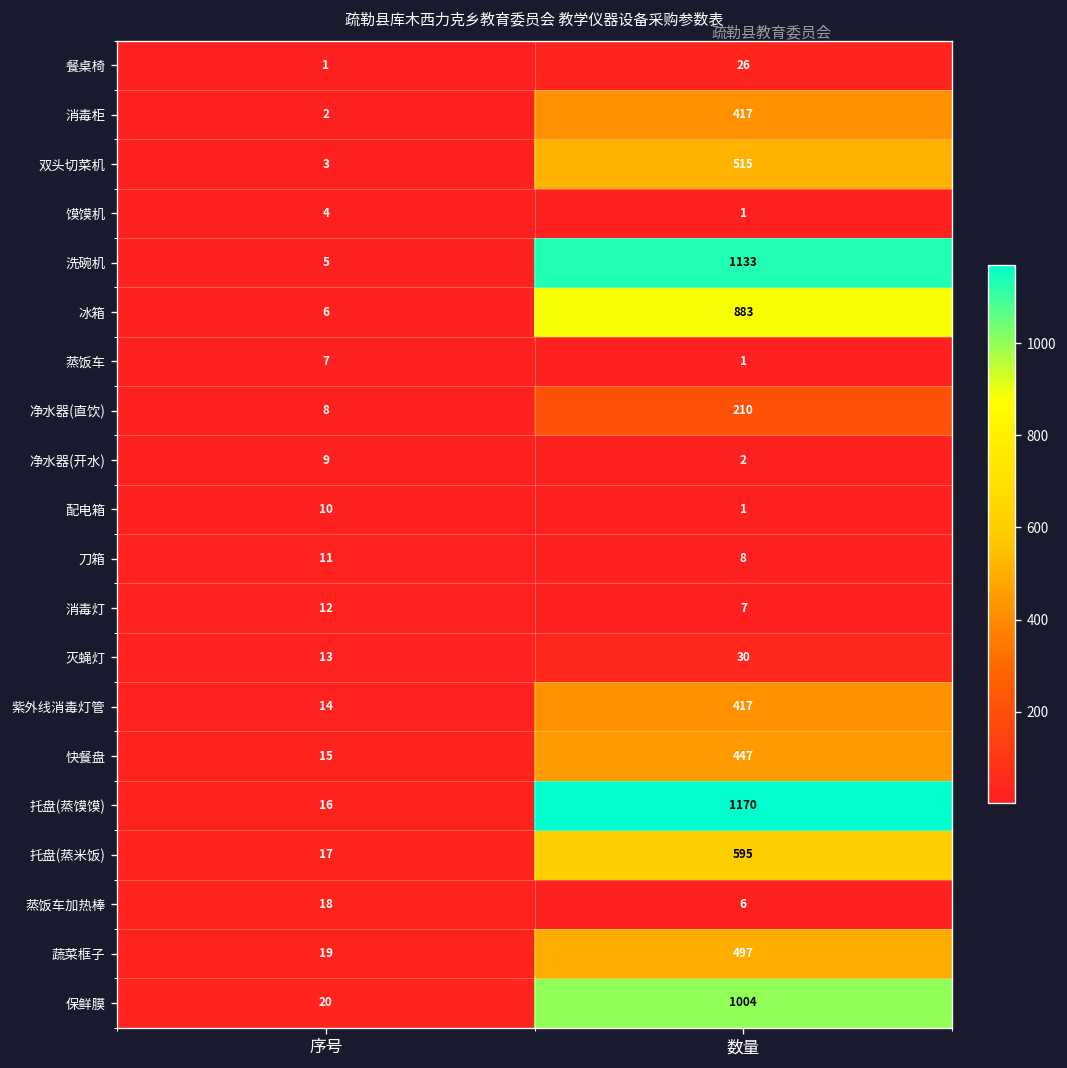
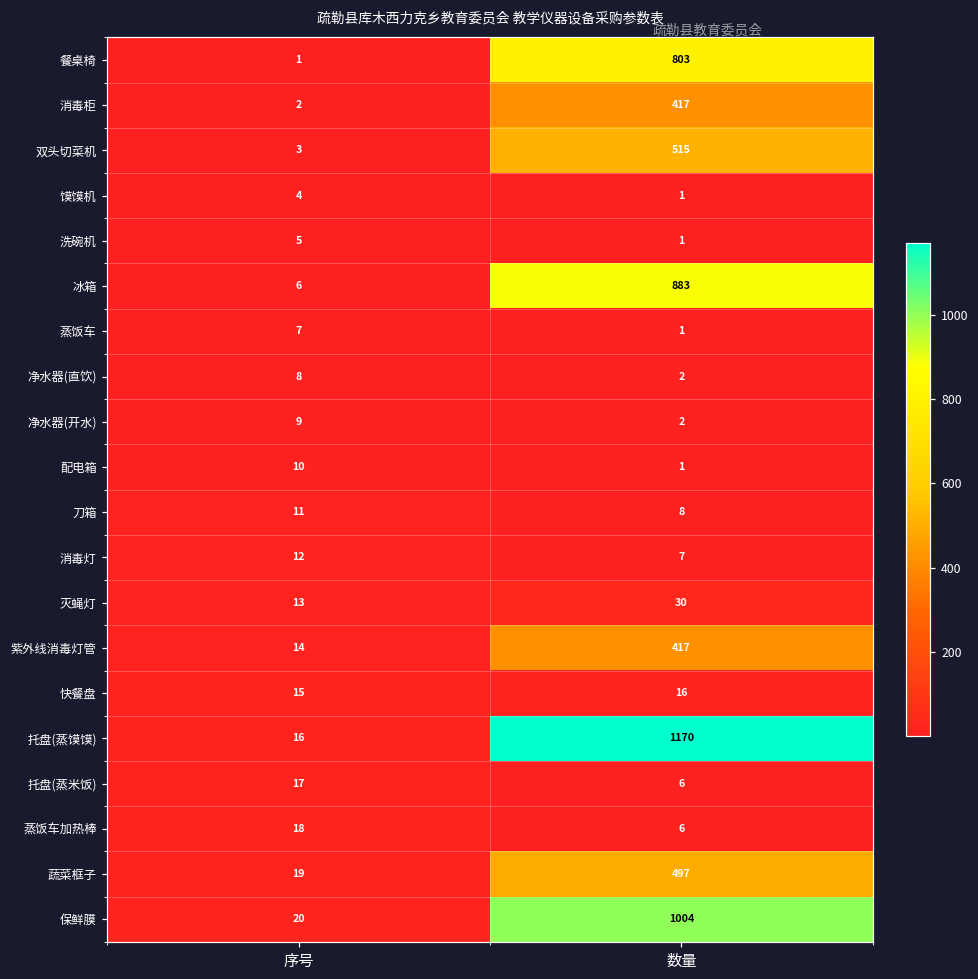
餐桌椅, 数量: 26 -> 803
洗碗机, 数量: 1133 -> 1
净水器(直饮), 数量: 210 -> 2
快餐盘, 数量: 447 -> 16
托盘(蒸米饭), 数量: 595 -> 6
